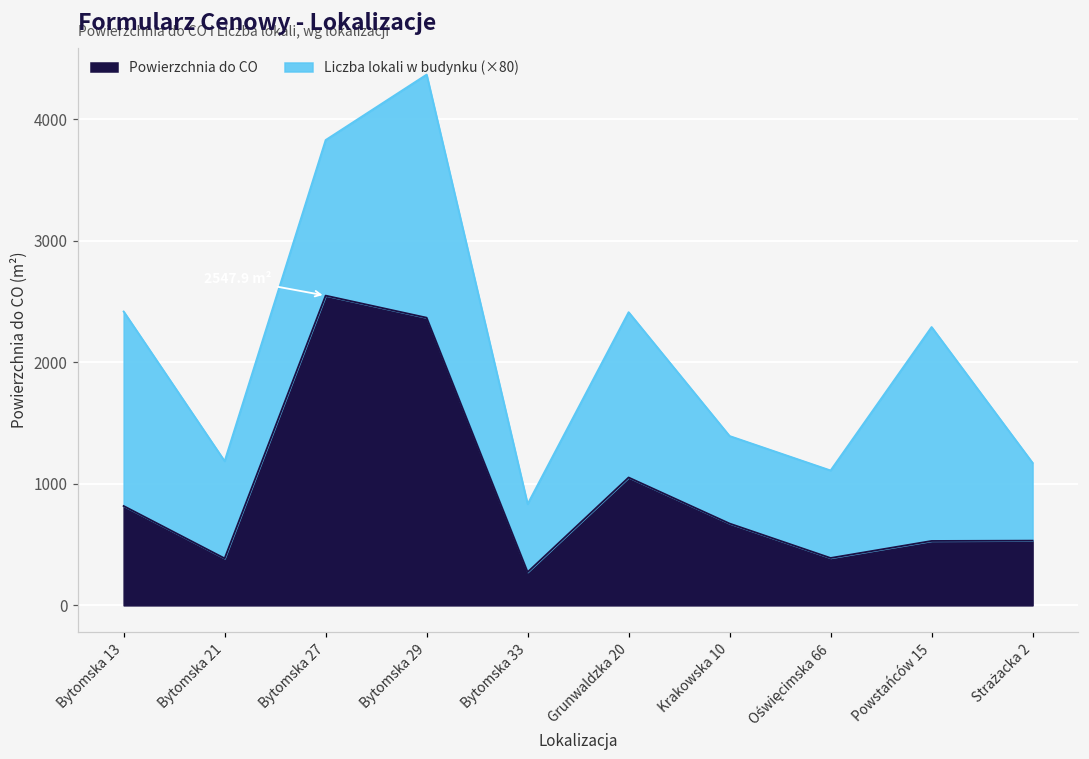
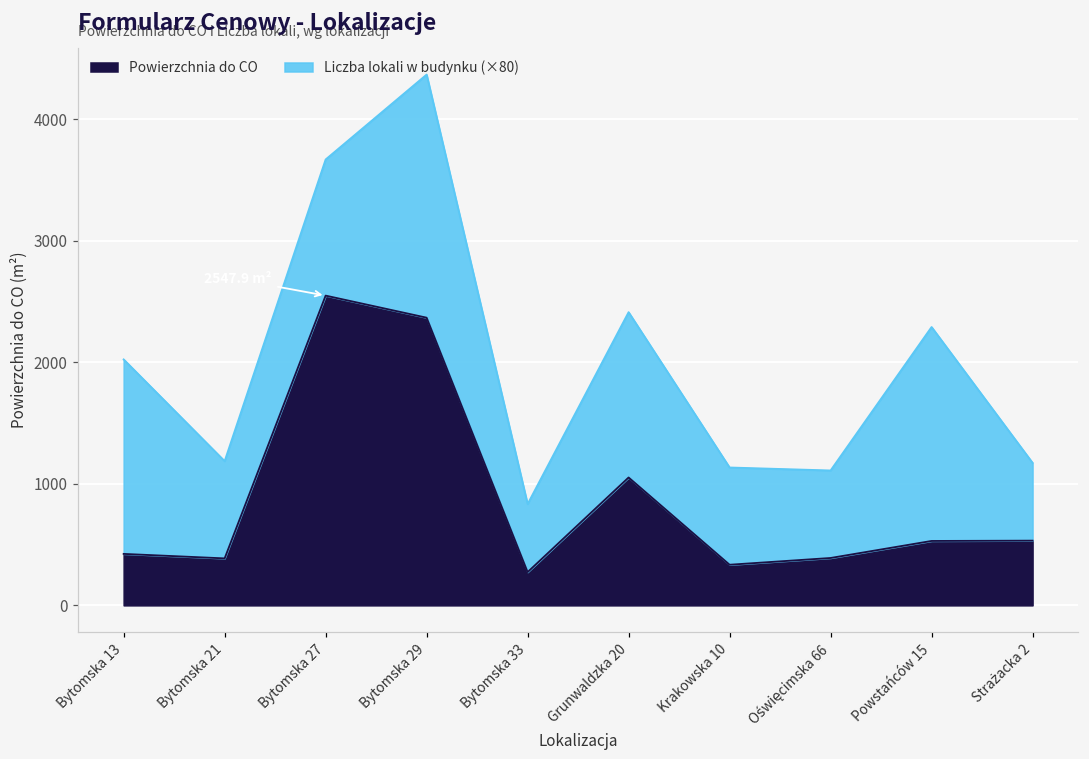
Powierzchnia do CO, Bytomska 13: 820 -> 420
Liczba lokali w budynku (×80), Bytomska 27: 1280 -> 1120
Powierzchnia do CO, Krakowska 10: 670 -> 330
Liczba lokali w budynku (×80), Krakowska 10: 720 -> 800
